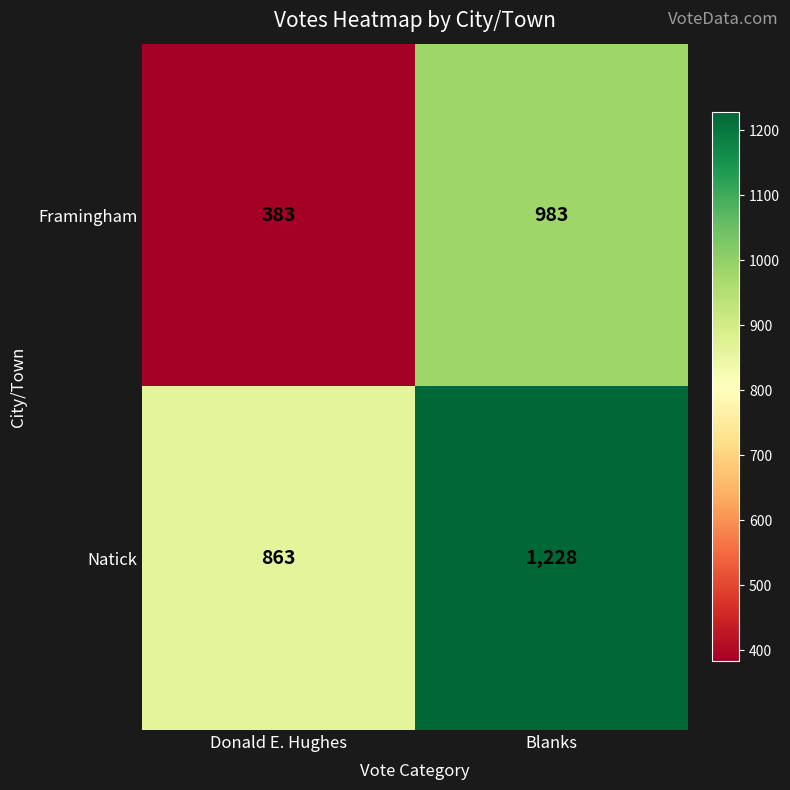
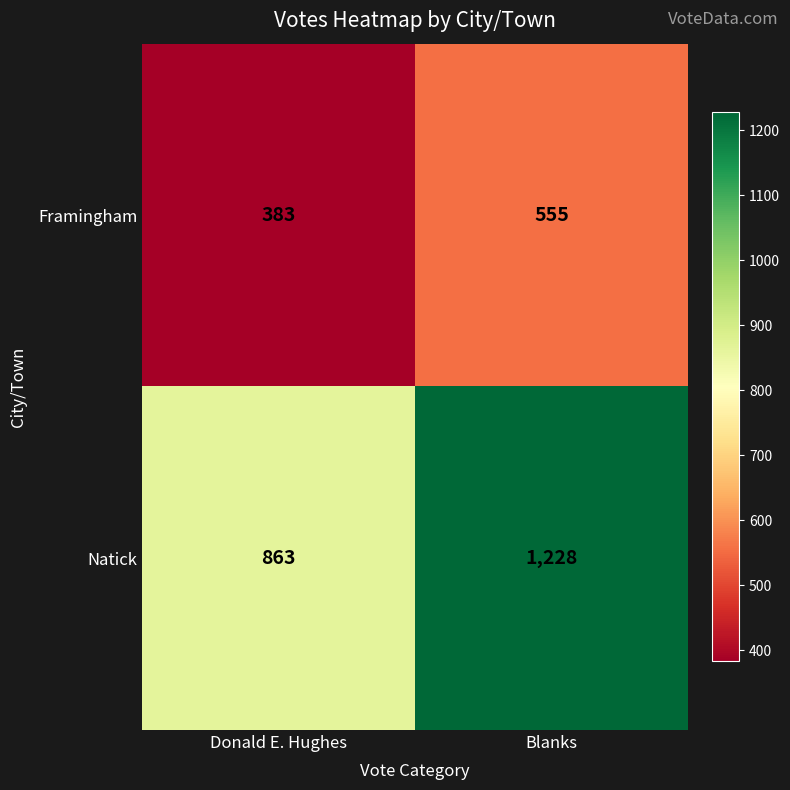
Framingham, Blanks: 983 -> 555
